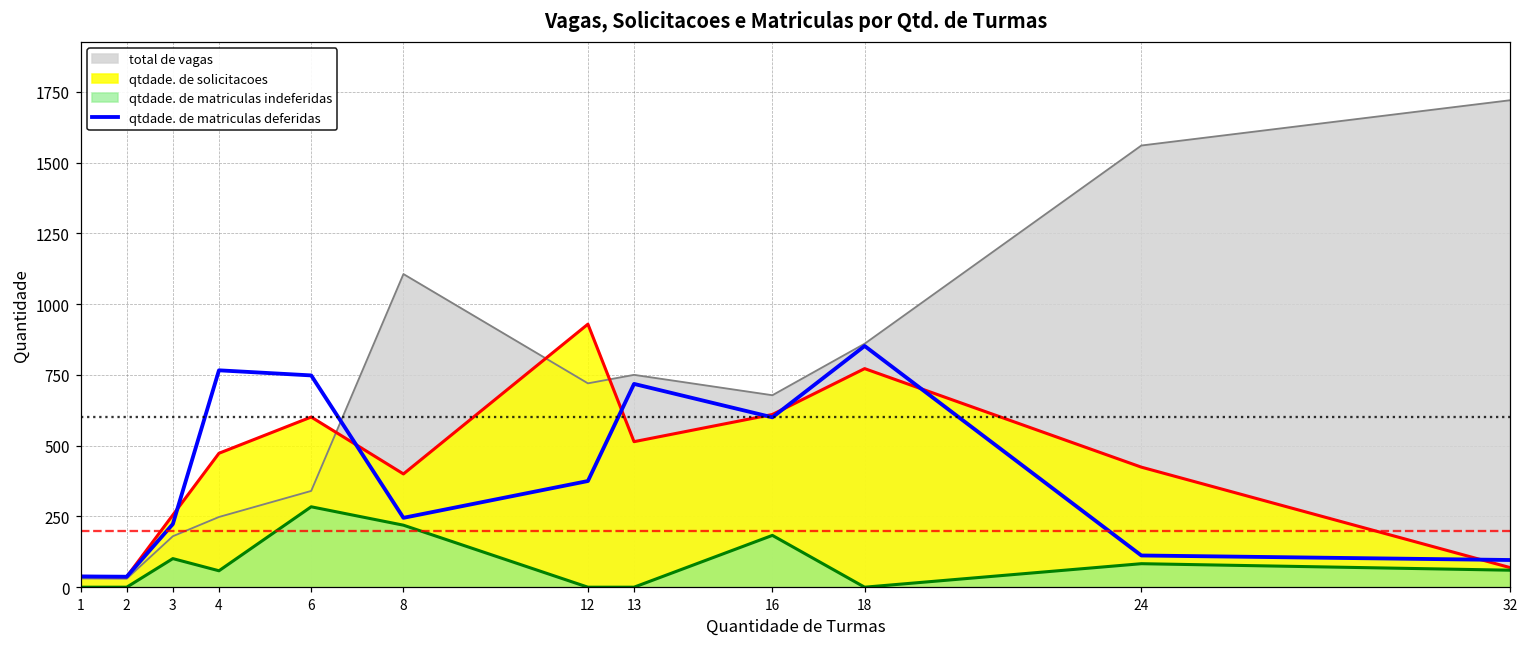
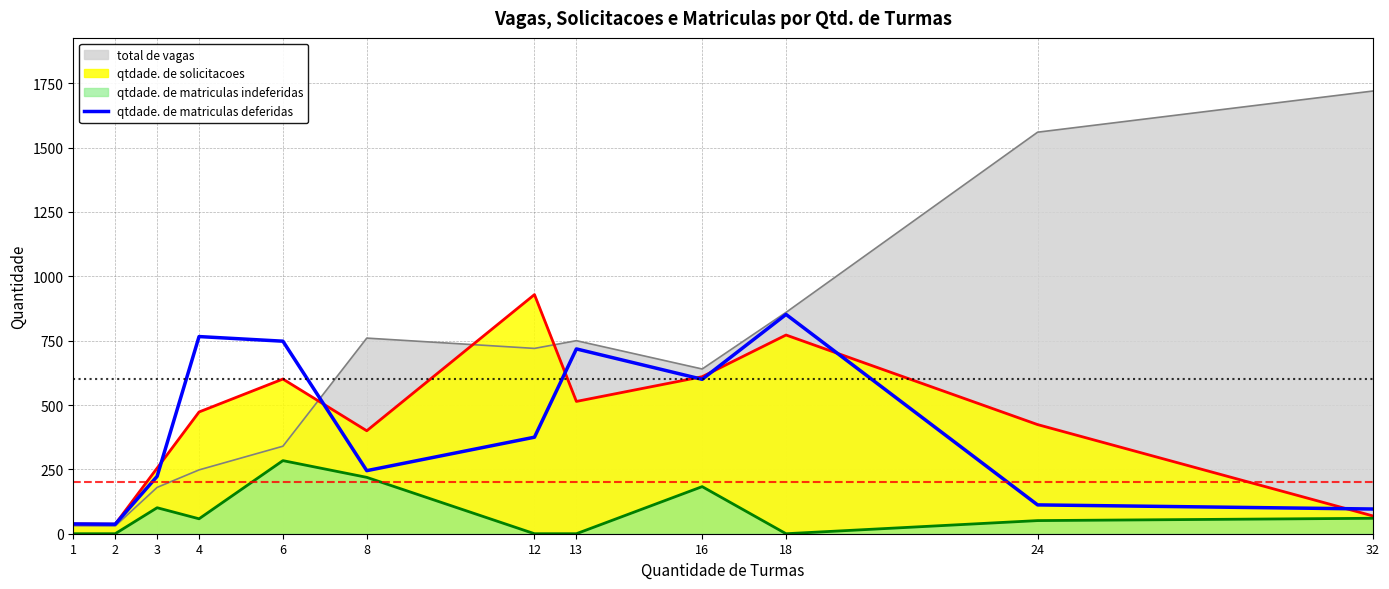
total de vagas, 8: 1110 -> 760
total de vagas, 16: 680 -> 640
qtdade. de matriculas indeferidas, 24: 80 -> 50
